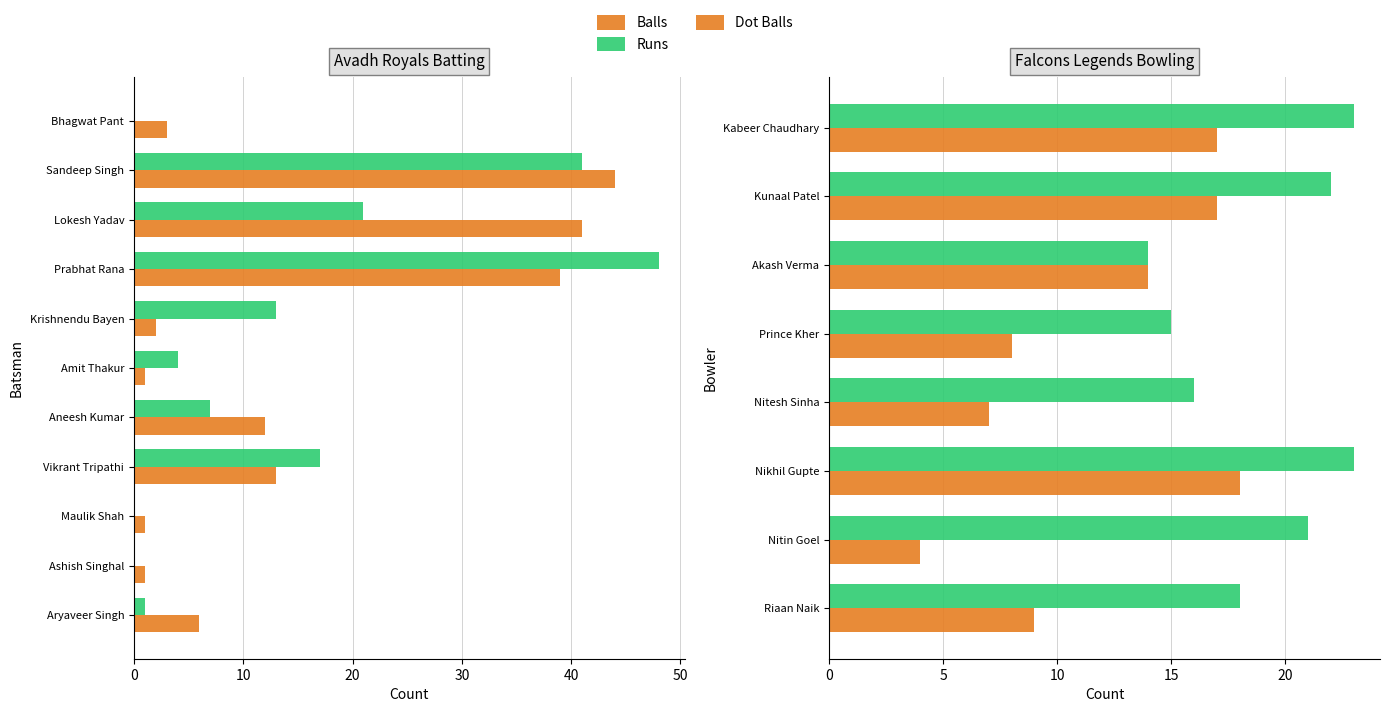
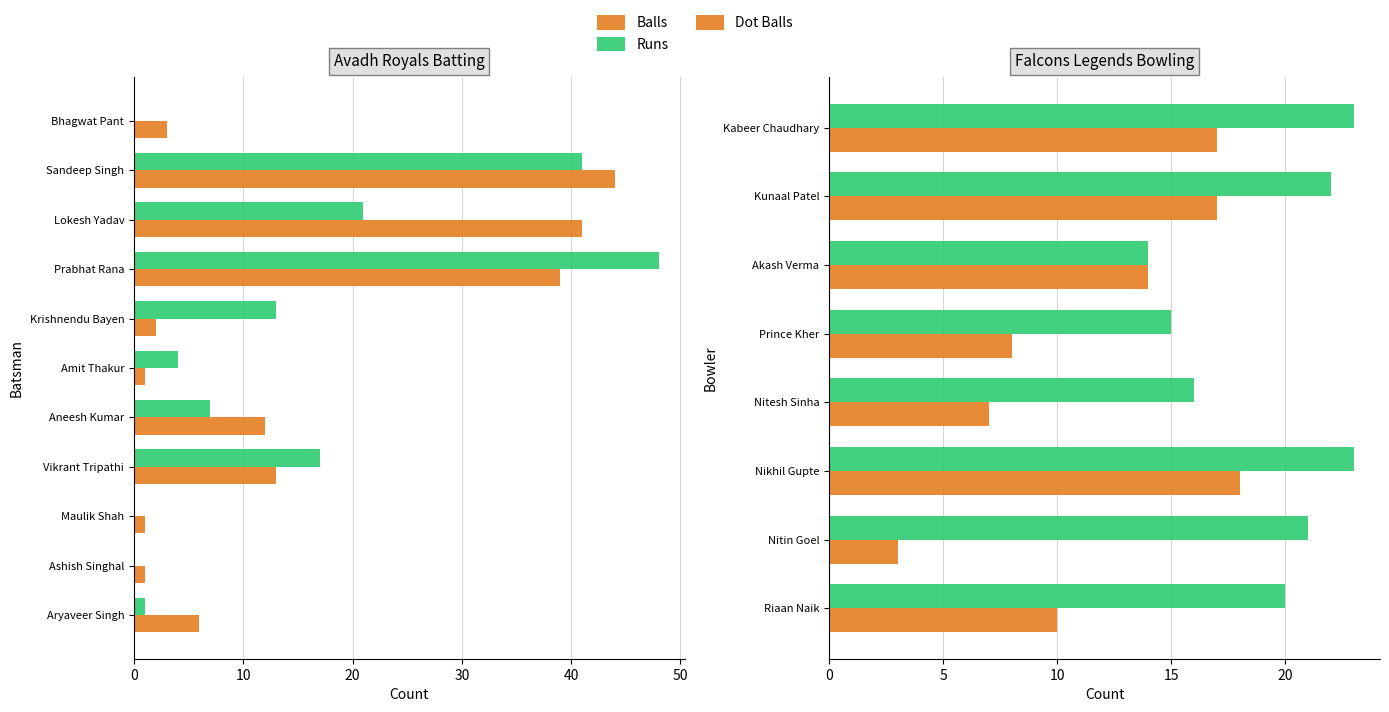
Falcons Legends Bowling, Dot Balls, Nitin Goel: 4 -> 3
Falcons Legends Bowling, Runs, Riaan Naik: 18 -> 20
Falcons Legends Bowling, Dot Balls, Riaan Naik: 9 -> 10
